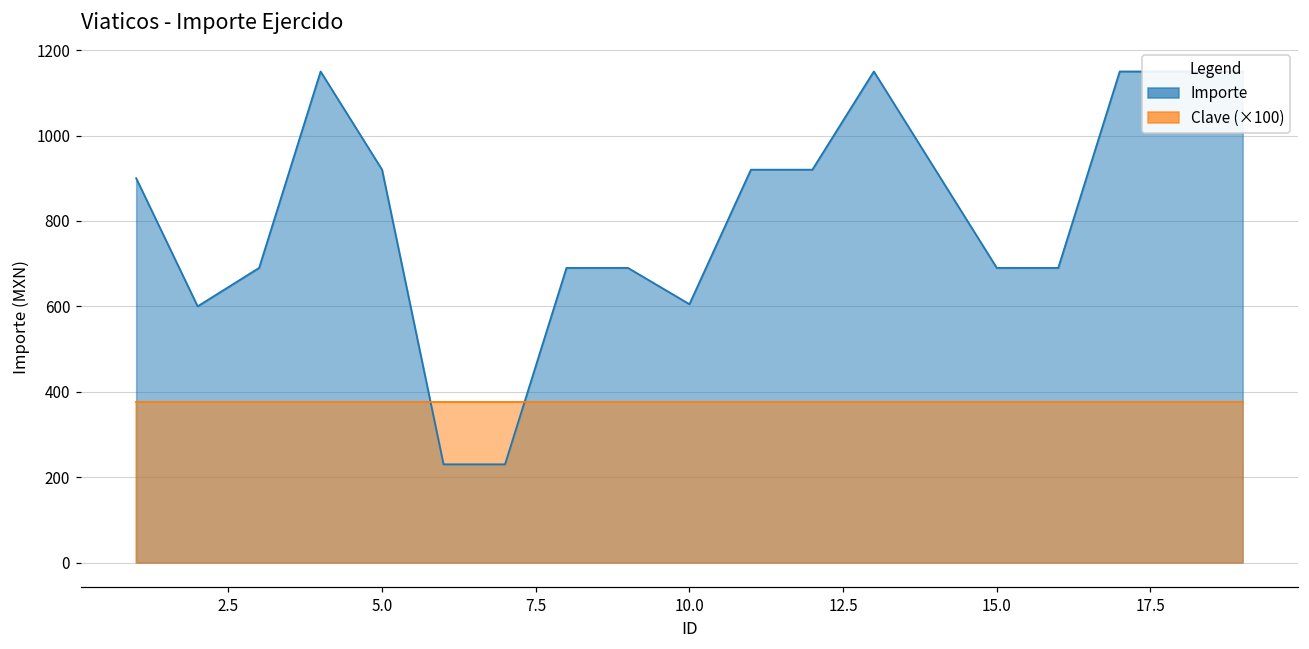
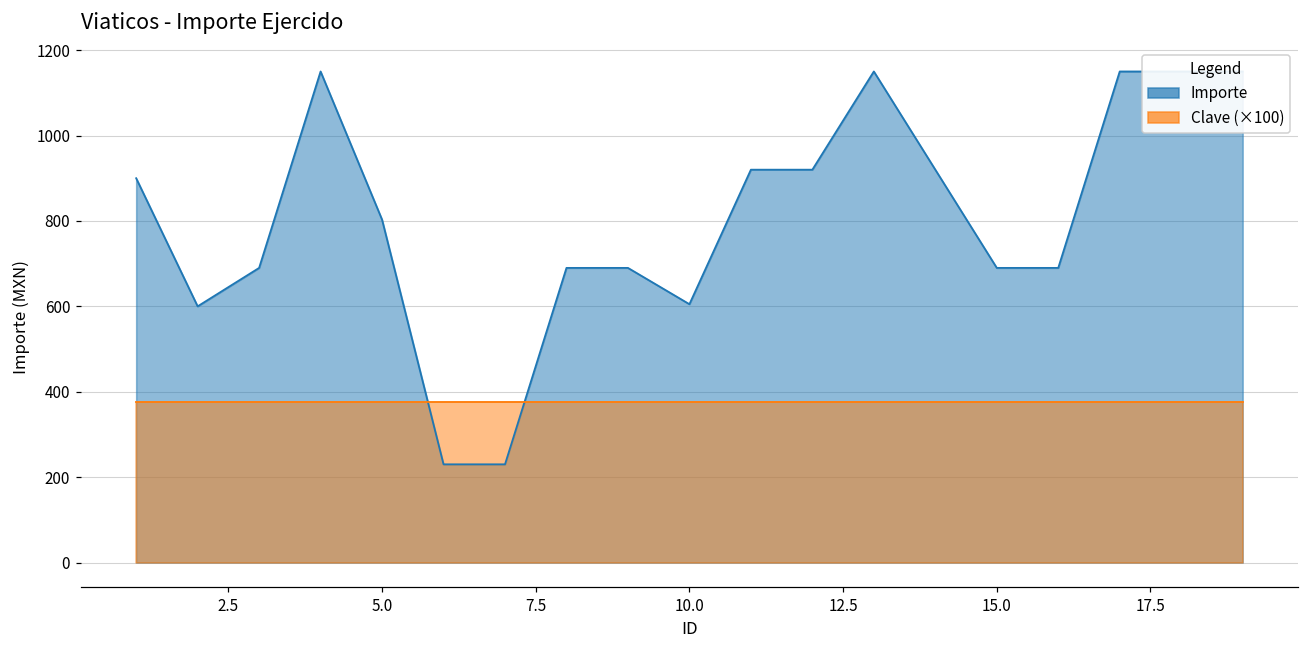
Importe, 5.0: 920 -> 800
